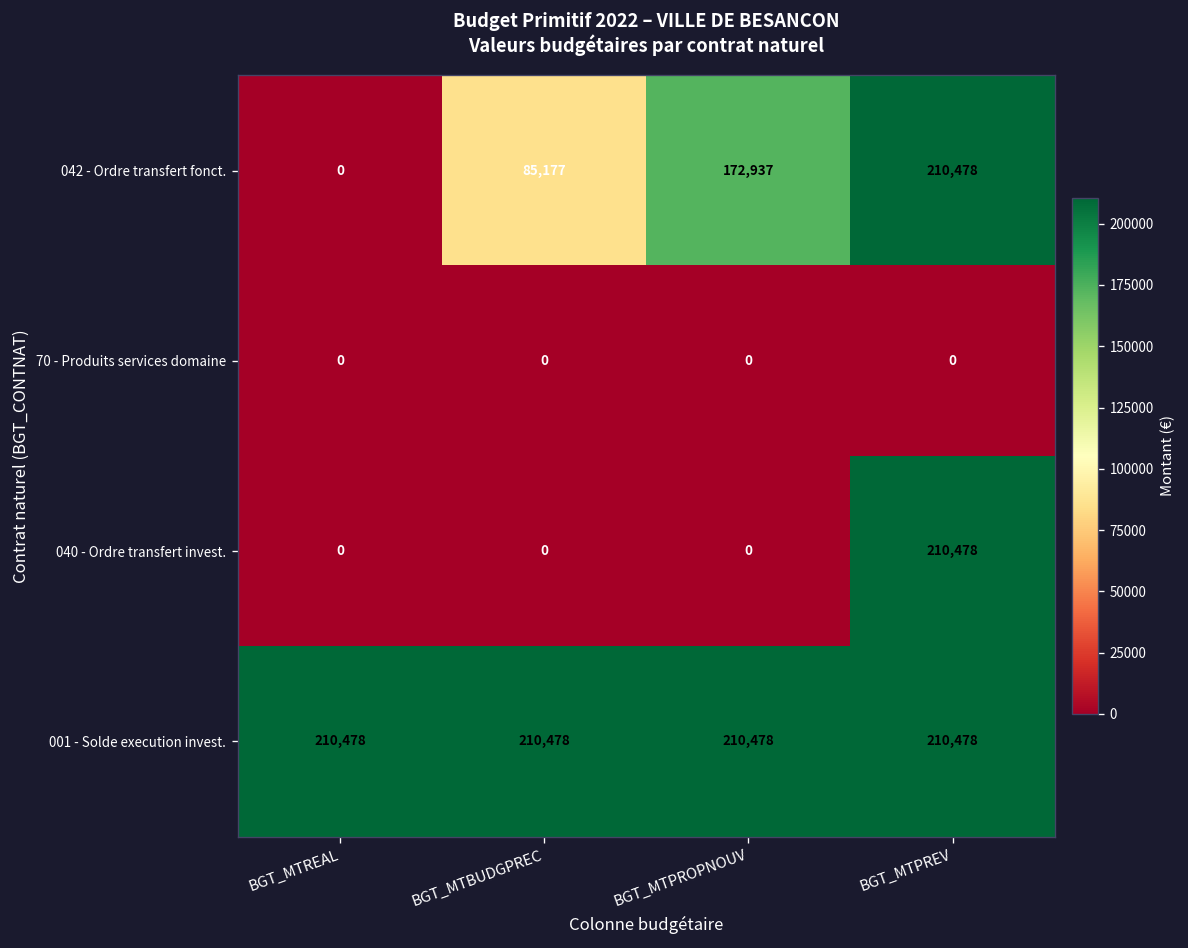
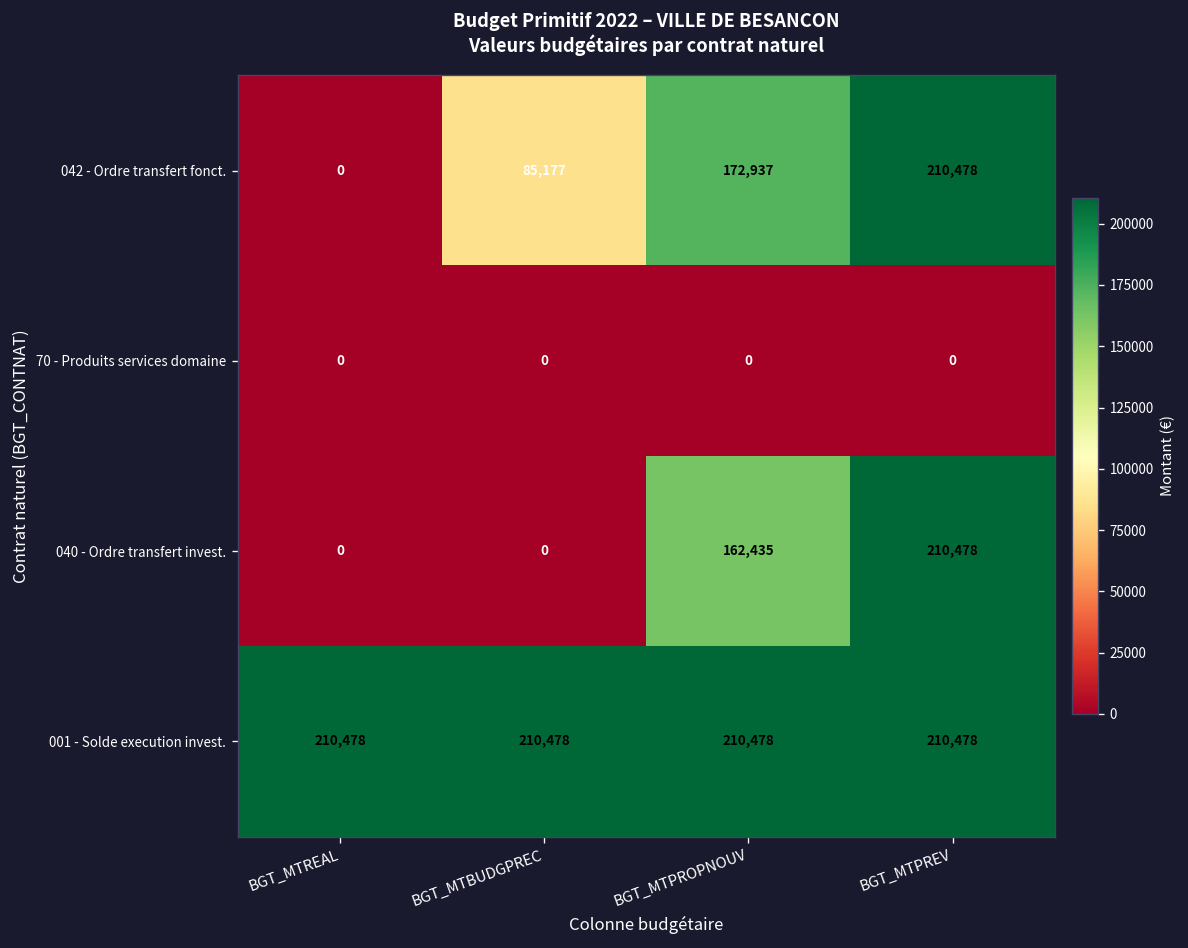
040 - Ordre transfert invest., BGT_MTPROPNOUV: 0 -> 162,435
